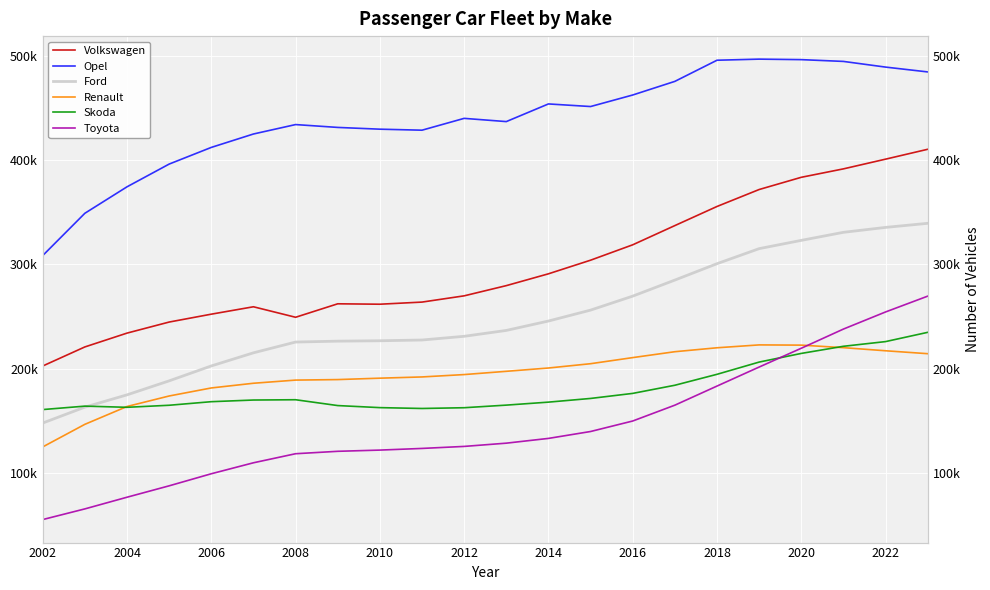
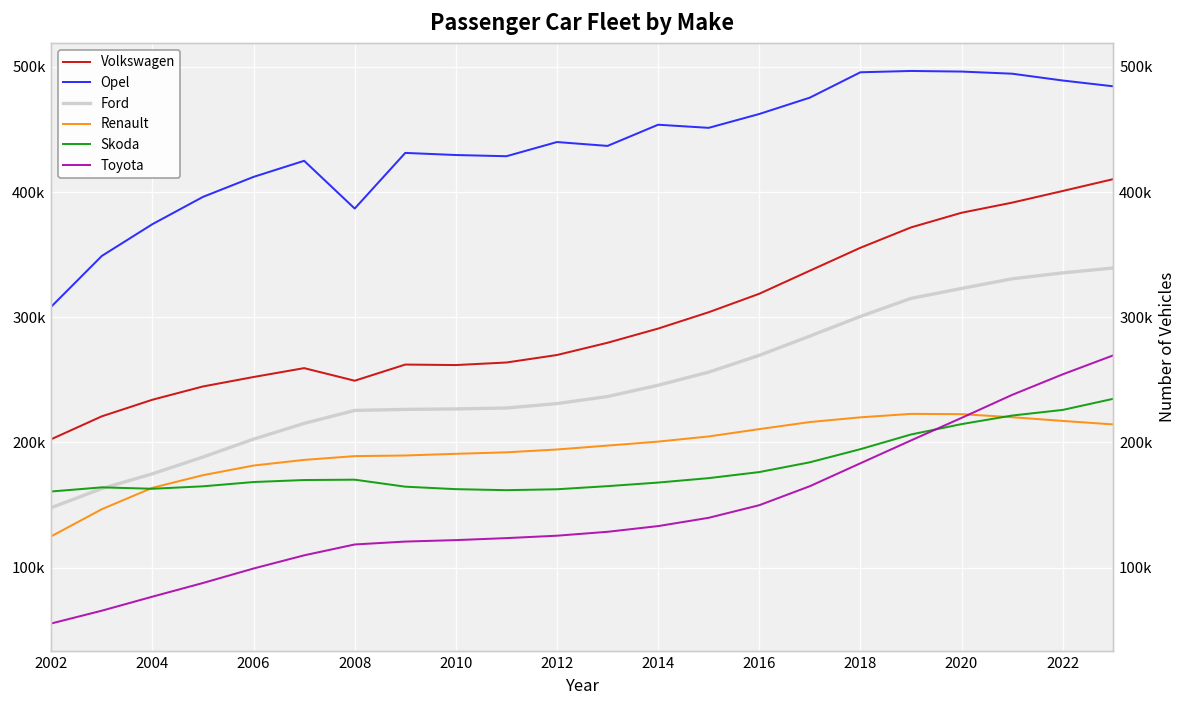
Opel, 2008: 434000 -> 387000
